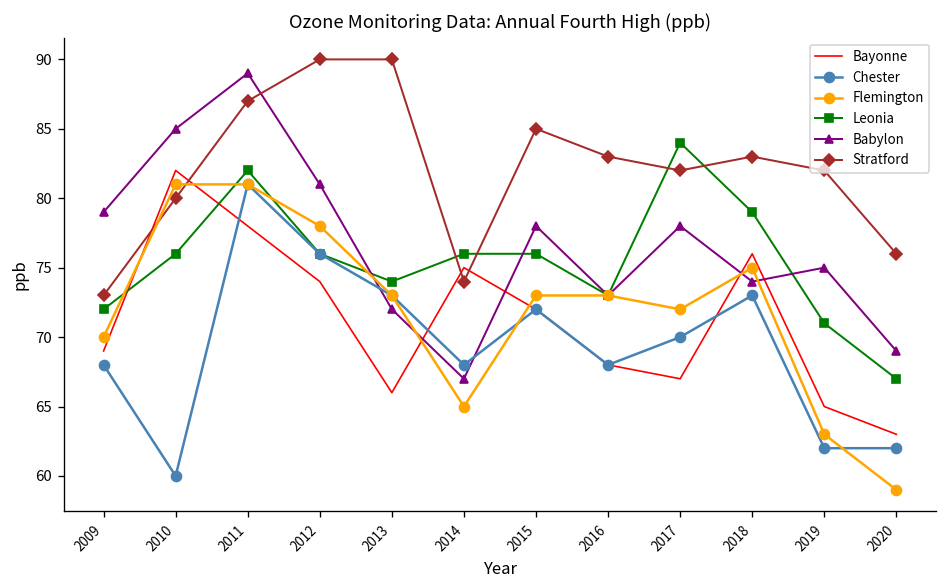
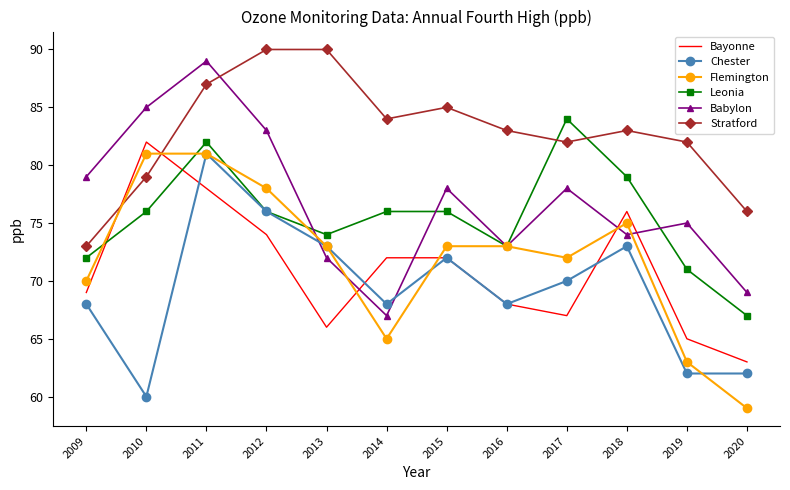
Stratford, 2010: 80 -> 79
Babylon, 2012: 81 -> 83
Bayonne, 2014: 75 -> 72
Stratford, 2014: 74 -> 84
